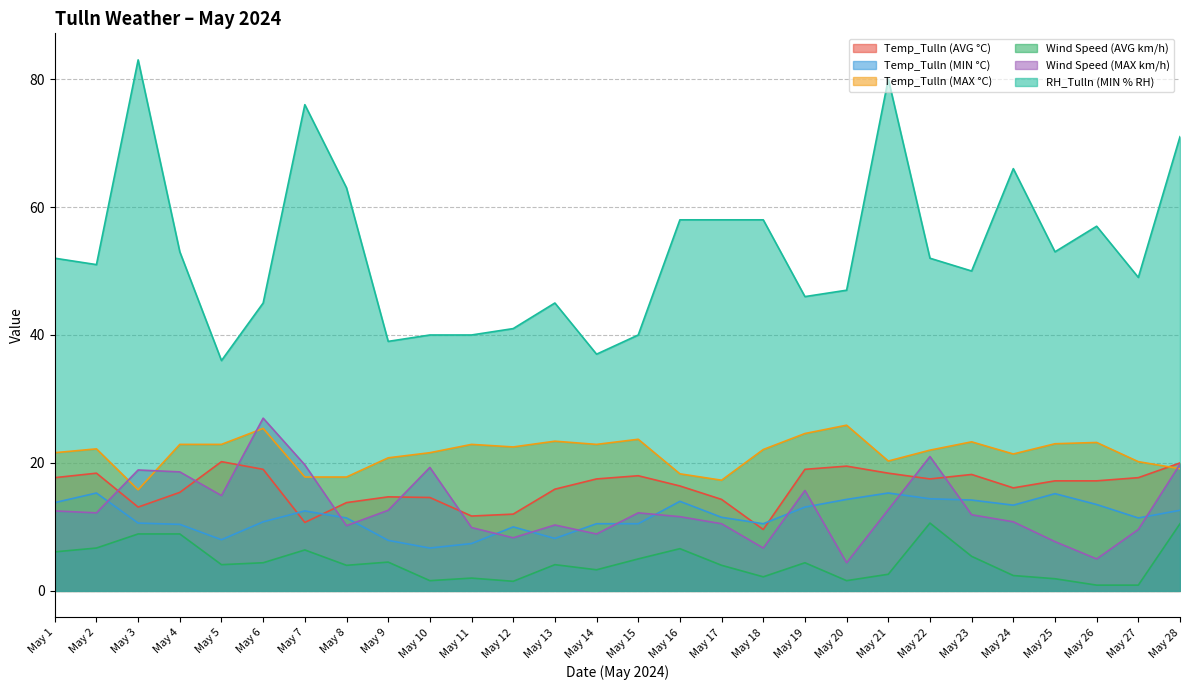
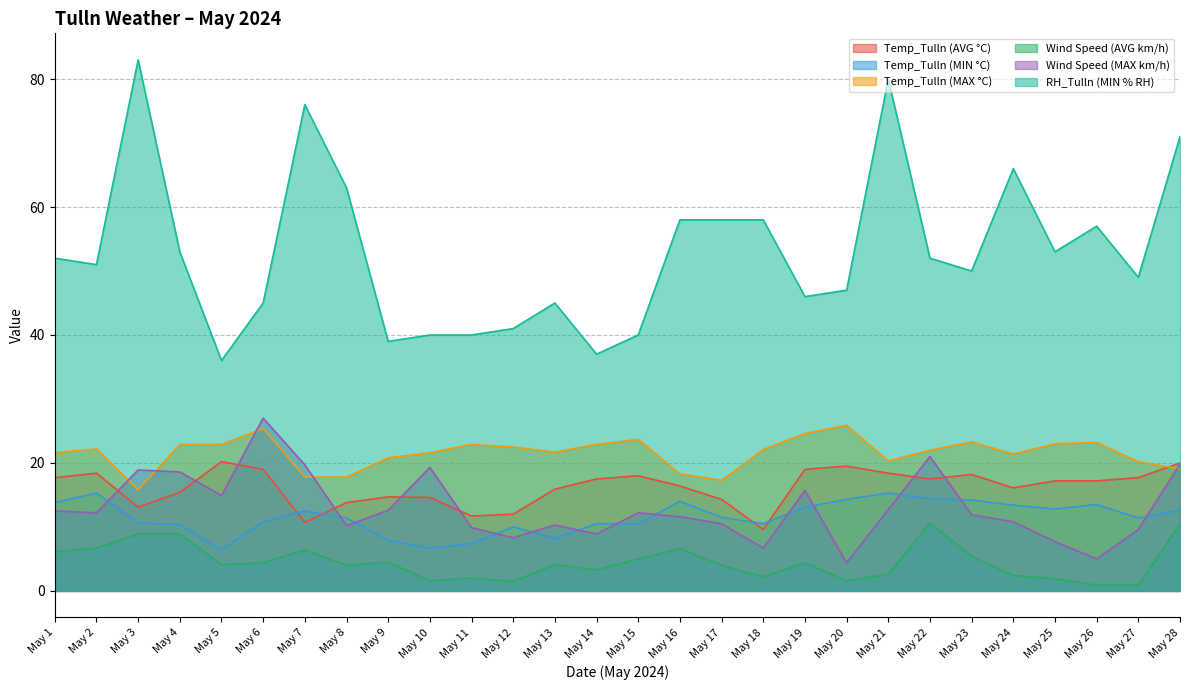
Temp_Tulln (MIN °C), May 5: 8 -> 6
Temp_Tulln (MAX °C), May 13: 23 -> 22
Temp_Tulln (MIN °C), May 25: 15 -> 13
